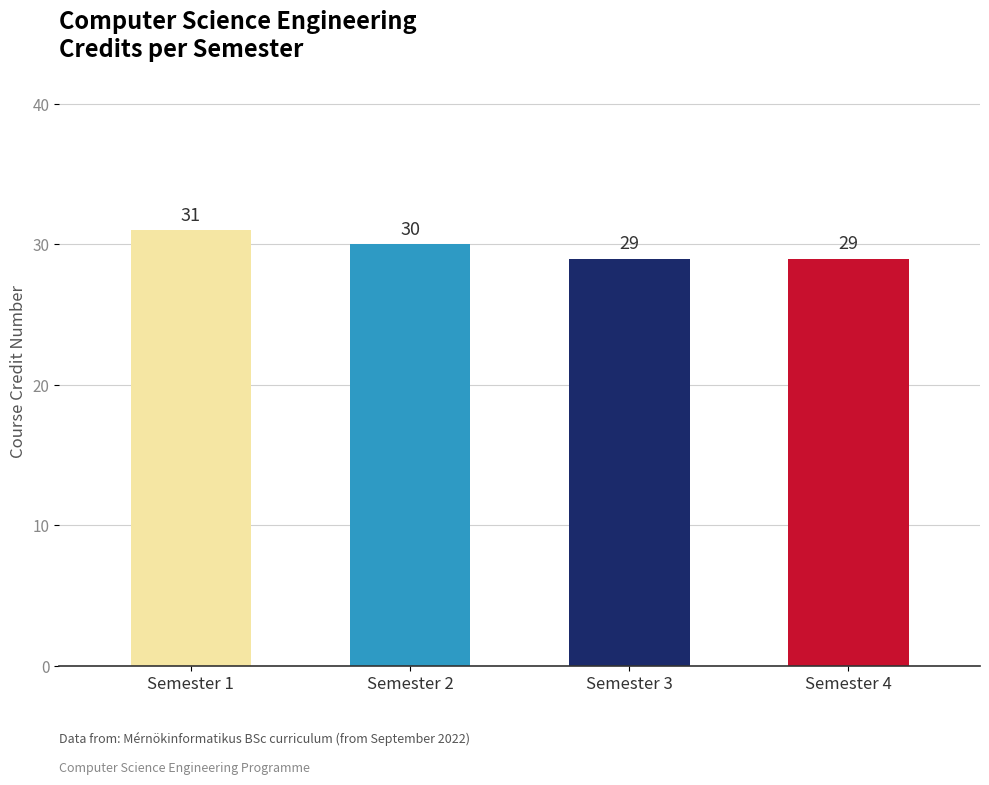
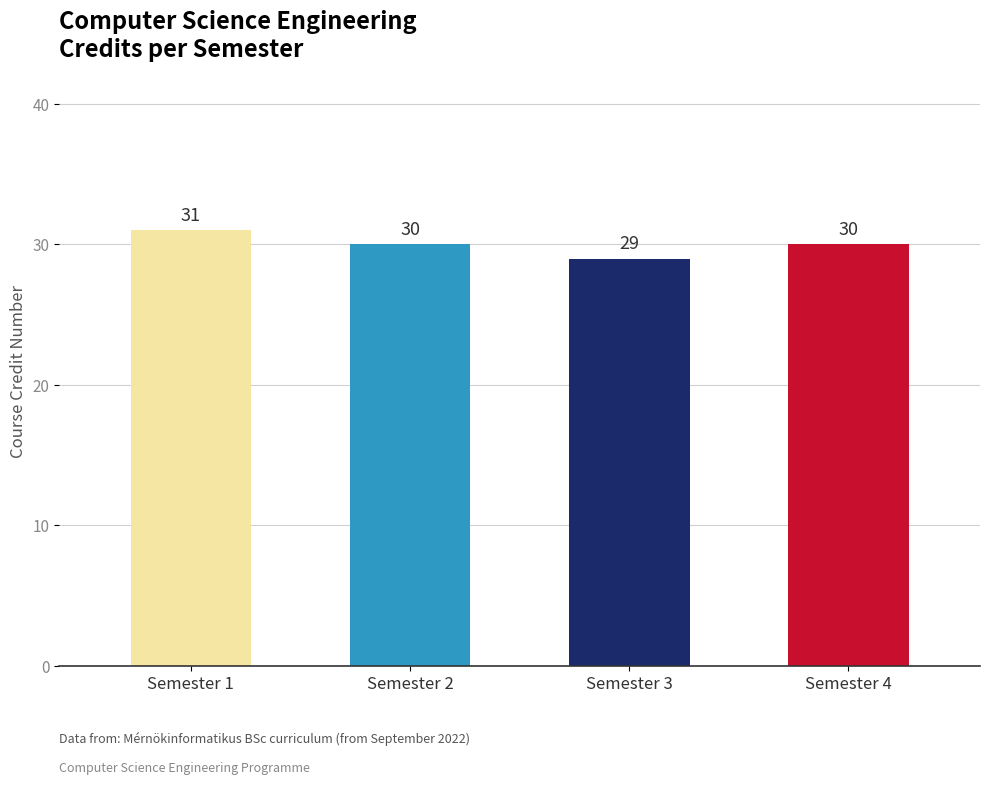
Semester 4: 29 -> 30
